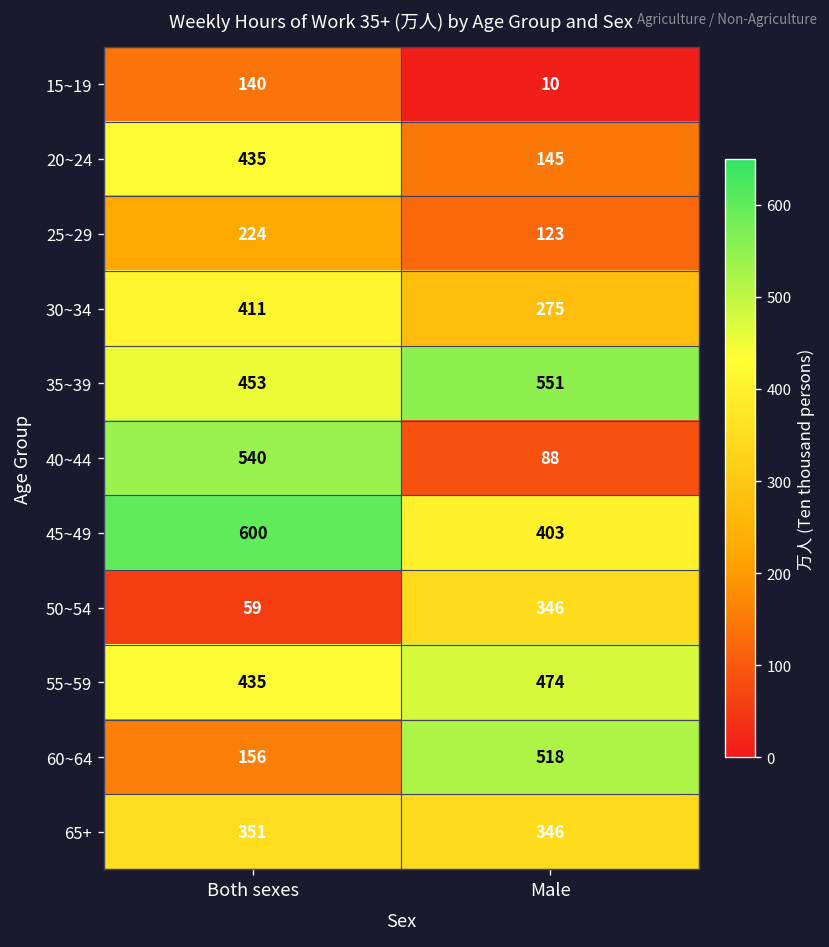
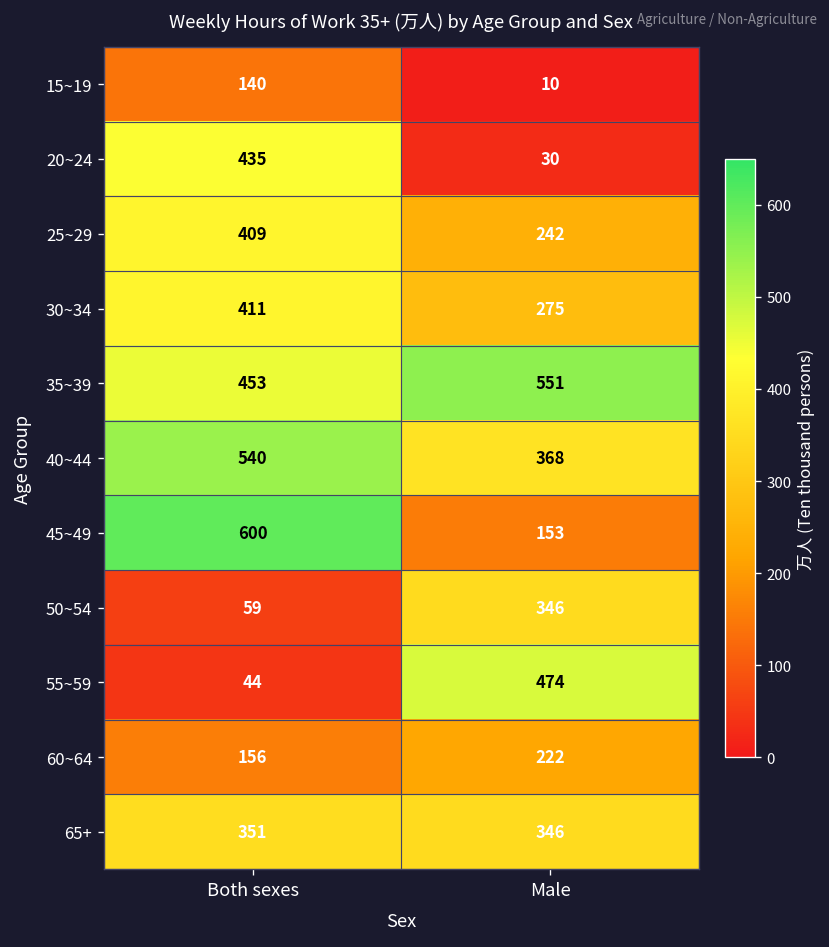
20~24, Male: 145 -> 30
25~29, Both sexes: 224 -> 409
25~29, Male: 123 -> 242
40~44, Male: 88 -> 368
45~49, Male: 403 -> 153
55~59, Both sexes: 435 -> 44
60~64, Male: 518 -> 222
